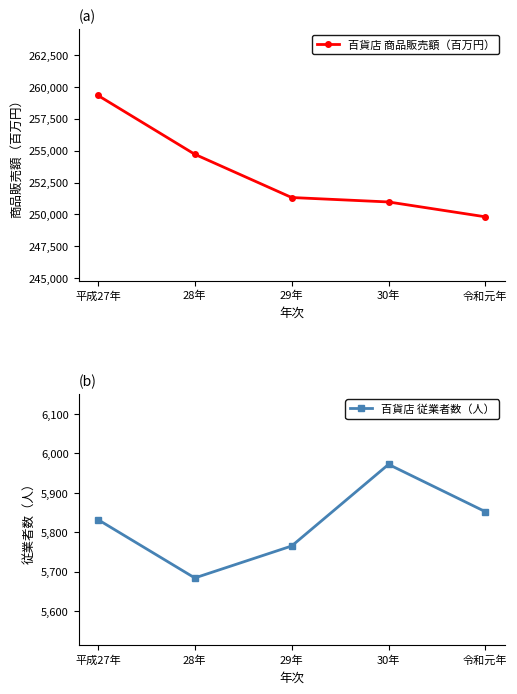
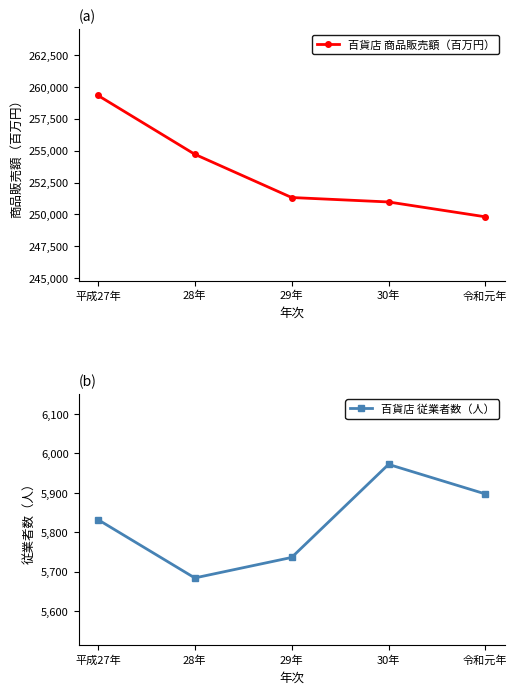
(b), 29年: 5,770 -> 5,740
(b), 令和元年: 5,850 -> 5,900
